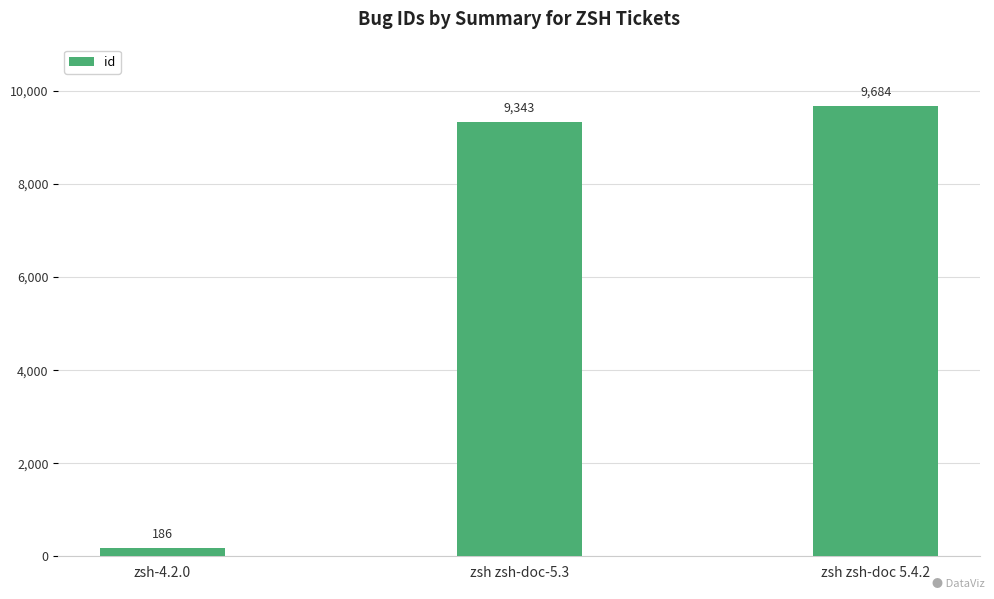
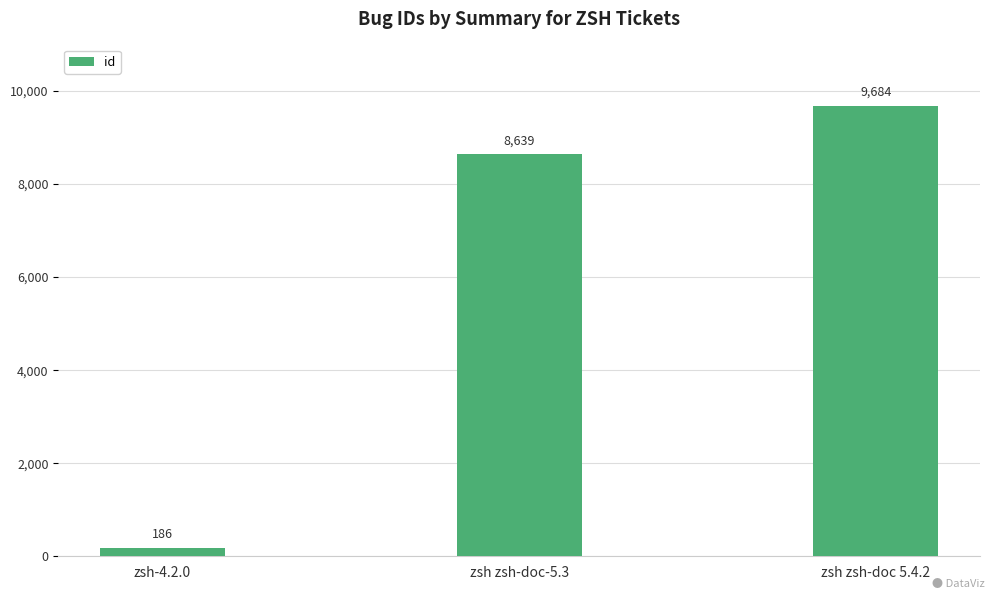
zsh zsh-doc-5.3: 9,343 -> 8,639
